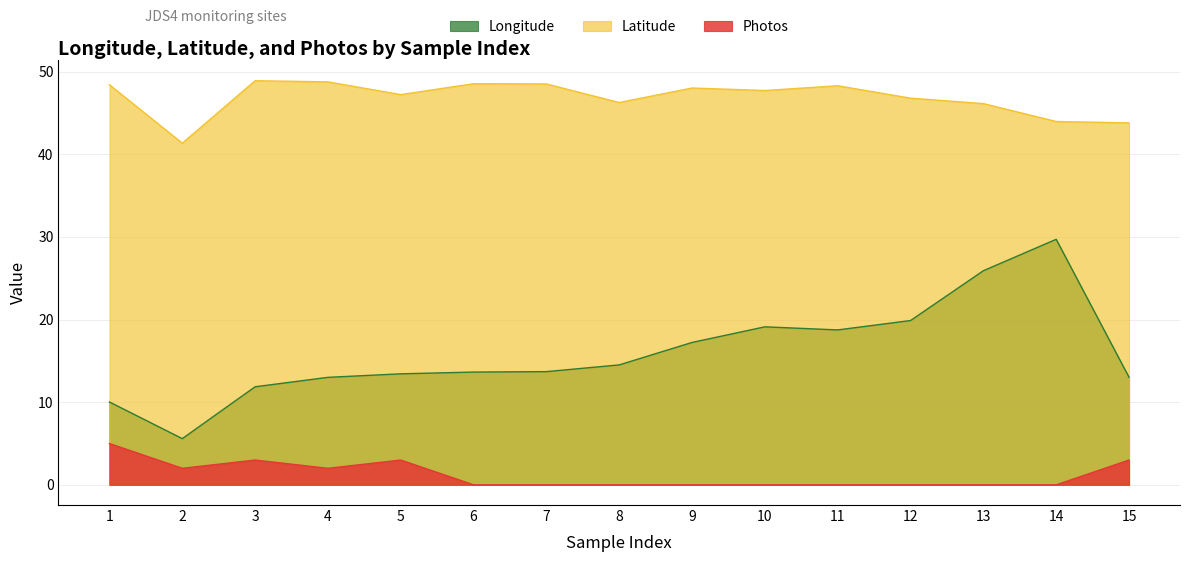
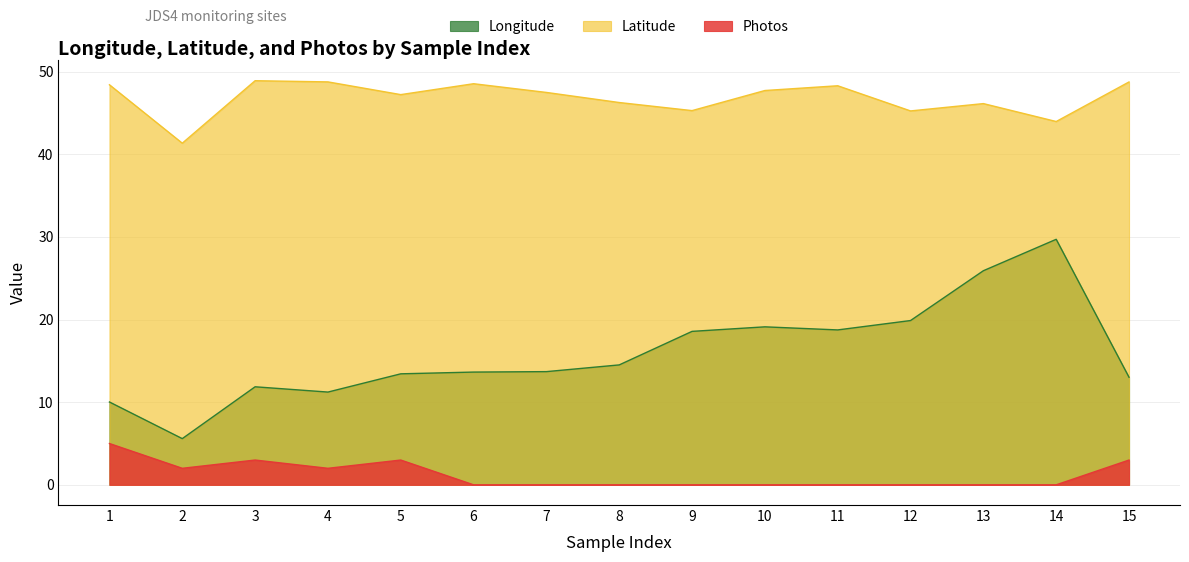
Longitude, 4: 13 -> 11
Latitude, 7: 49 -> 47
Longitude, 9: 17 -> 19
Latitude, 9: 48 -> 45
Latitude, 12: 47 -> 45
Latitude, 15: 44 -> 49
